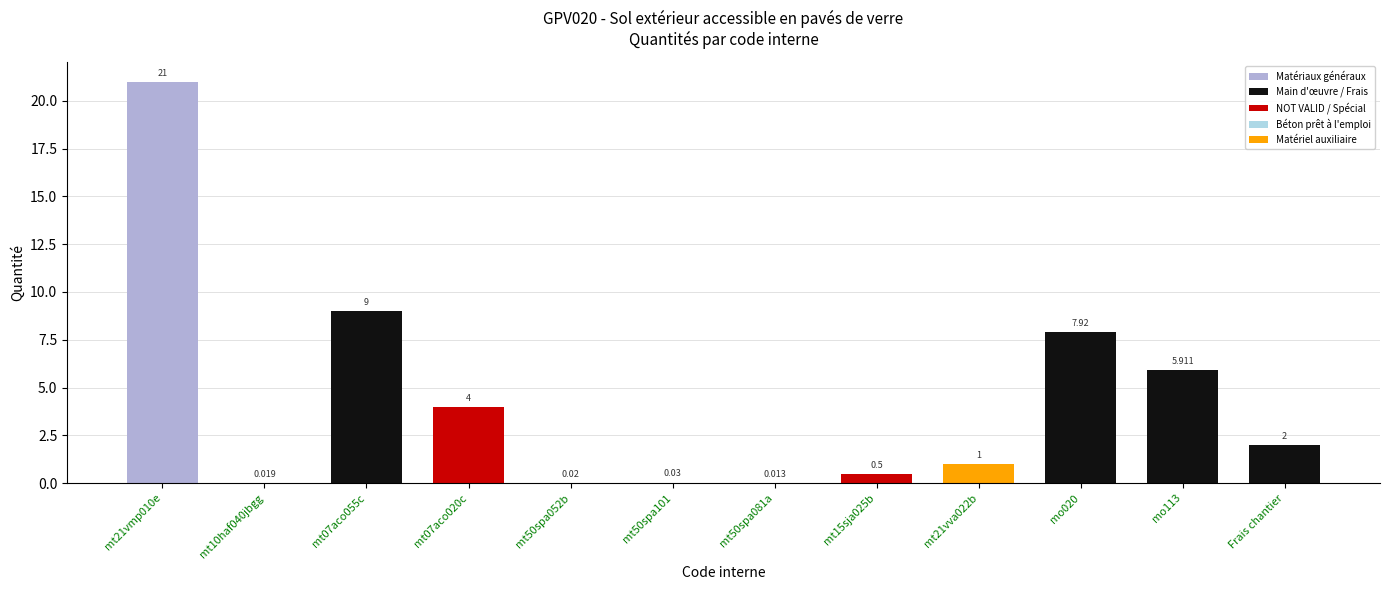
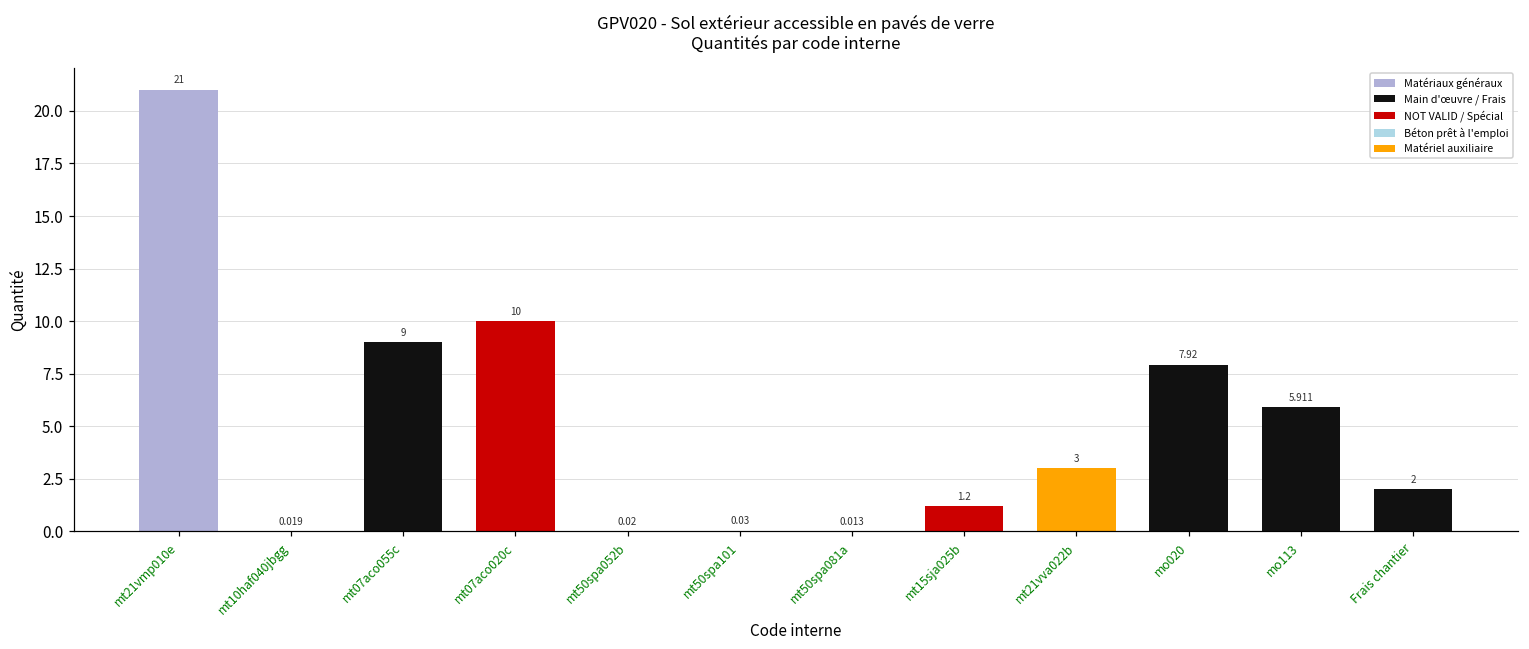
mt07aco020c: 4 -> 10
mt15sja025b: 0.5 -> 1.2
mt21vva022b: 1 -> 3
